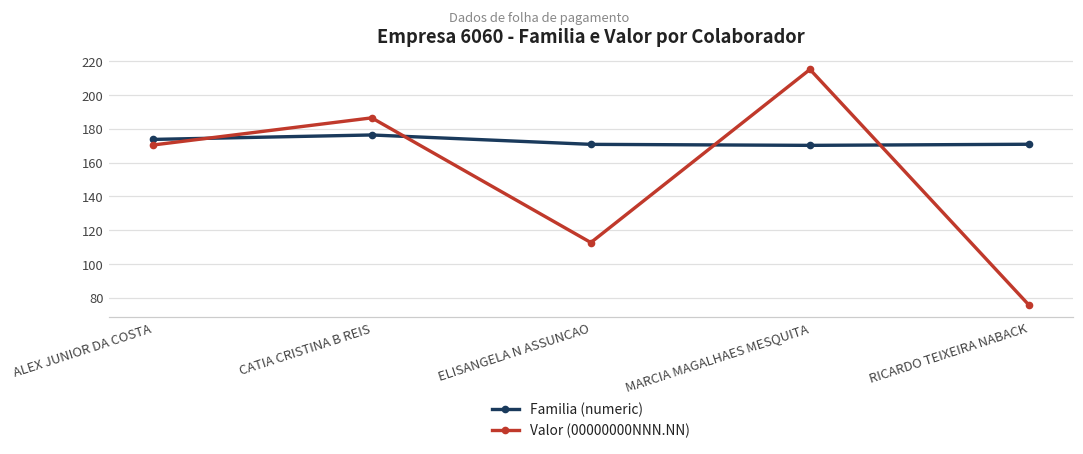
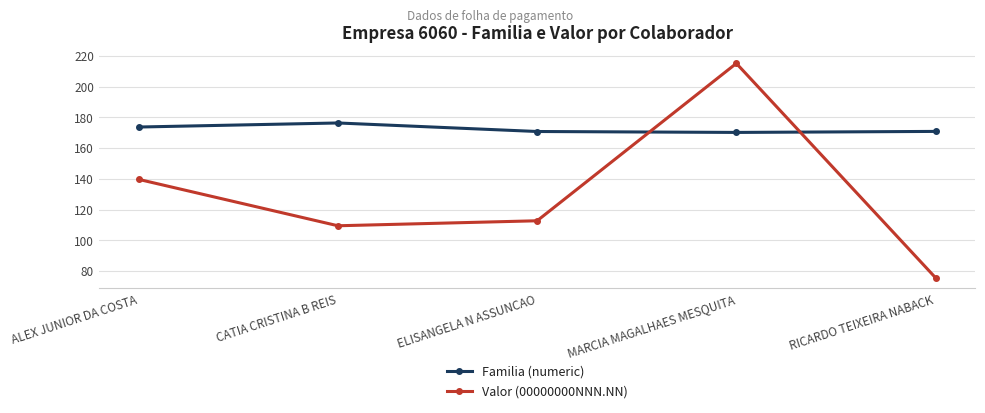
Valor (00000000NNN.NN), ALEX JUNIOR DA COSTA: 170 -> 140
Valor (00000000NNN.NN), CATIA CRISTINA B REIS: 187 -> 109
